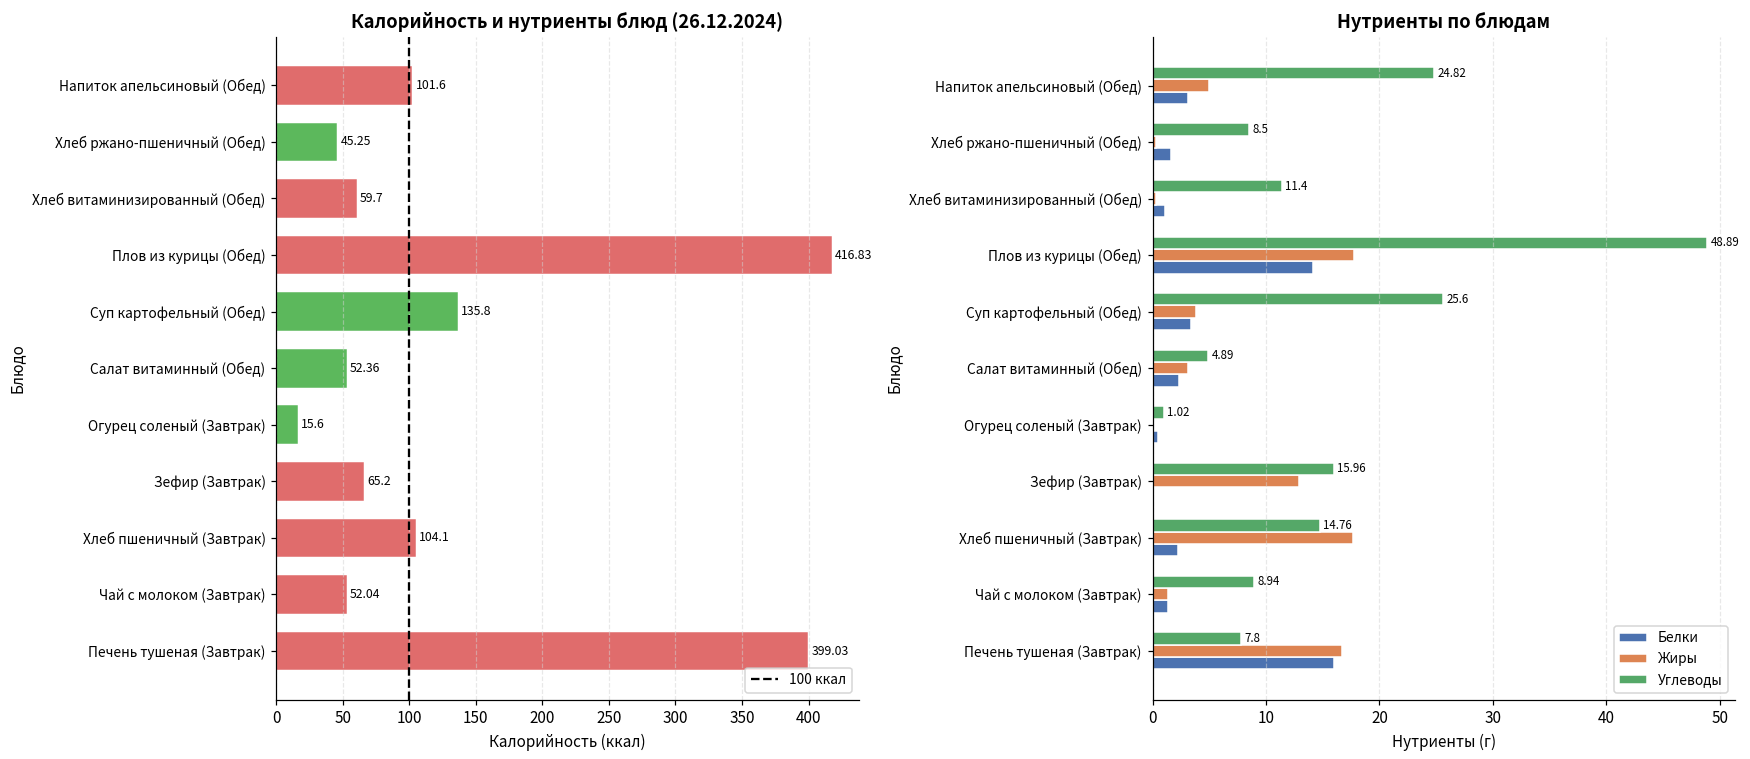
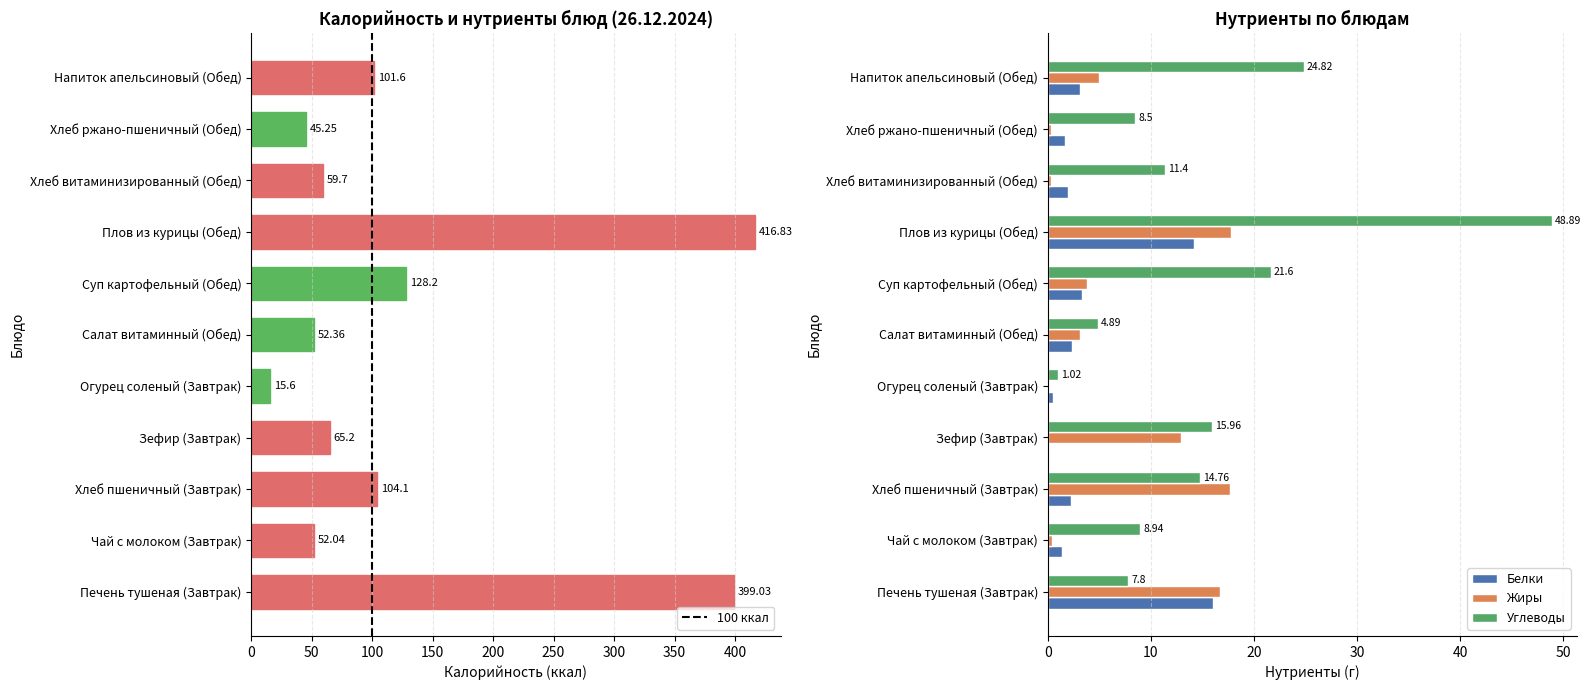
Калорийность и нутриенты блюд (26.12.2024), Суп картофельный (Обед): 135.8 -> 128.2
Нутриенты по блюдам, Белки, Хлеб витаминизированный (Обед): 1.1 -> 2.0
Нутриенты по блюдам, Углеводы, Суп картофельный (Обед): 25.6 -> 21.6
Нутриенты по блюдам, Жиры, Чай с молоком (Завтрак): 1.3 -> 0.4
